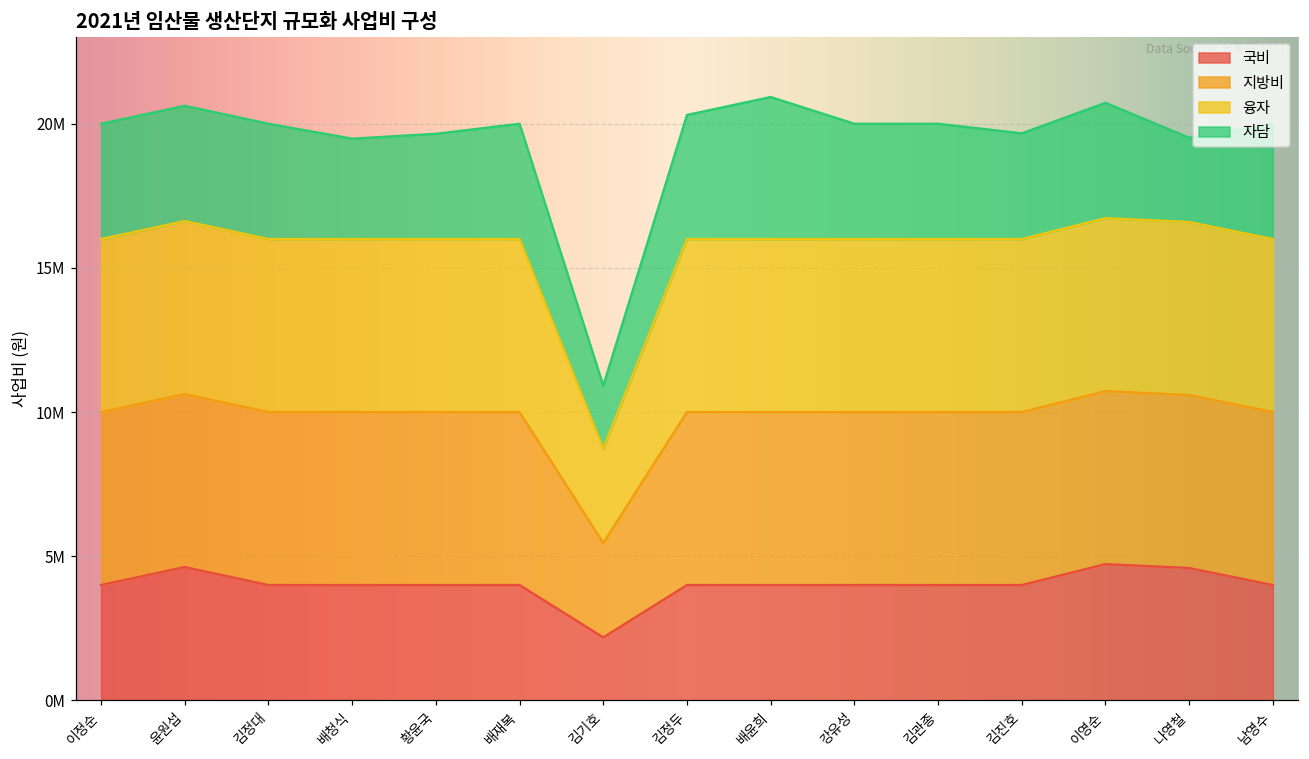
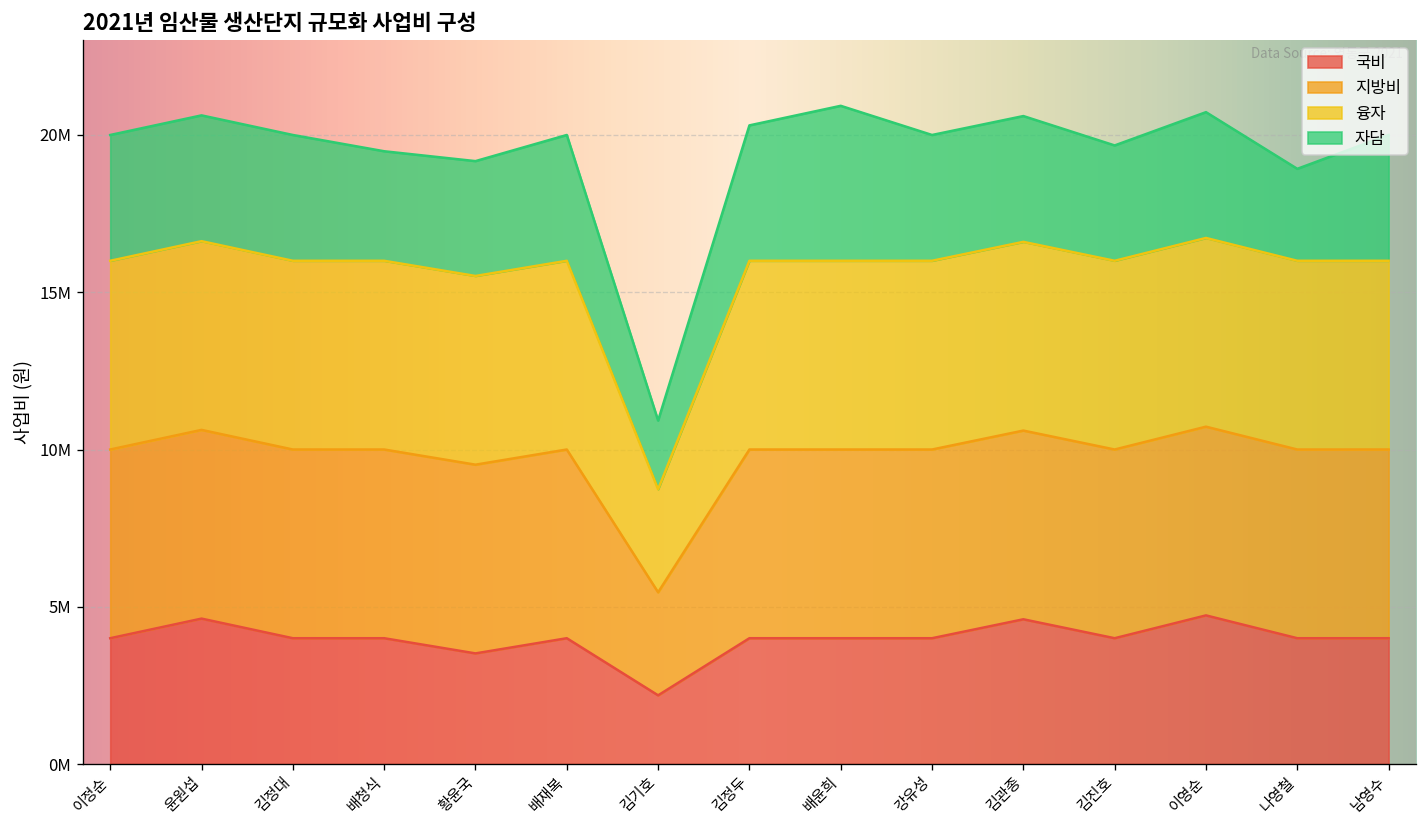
국비, 황윤국: 4000000 -> 3500000
국비, 김관종: 4000000 -> 4600000
국비, 나영철: 4600000 -> 4000000
